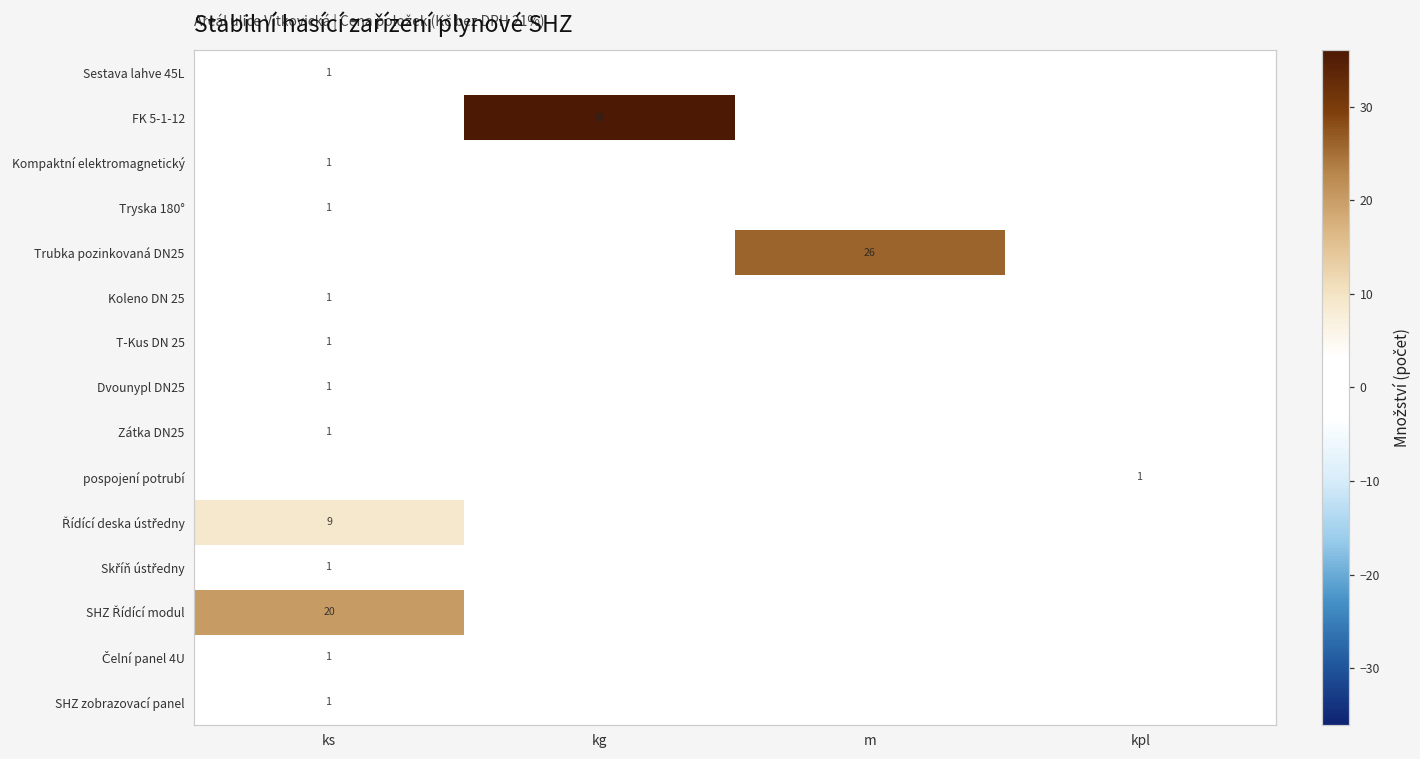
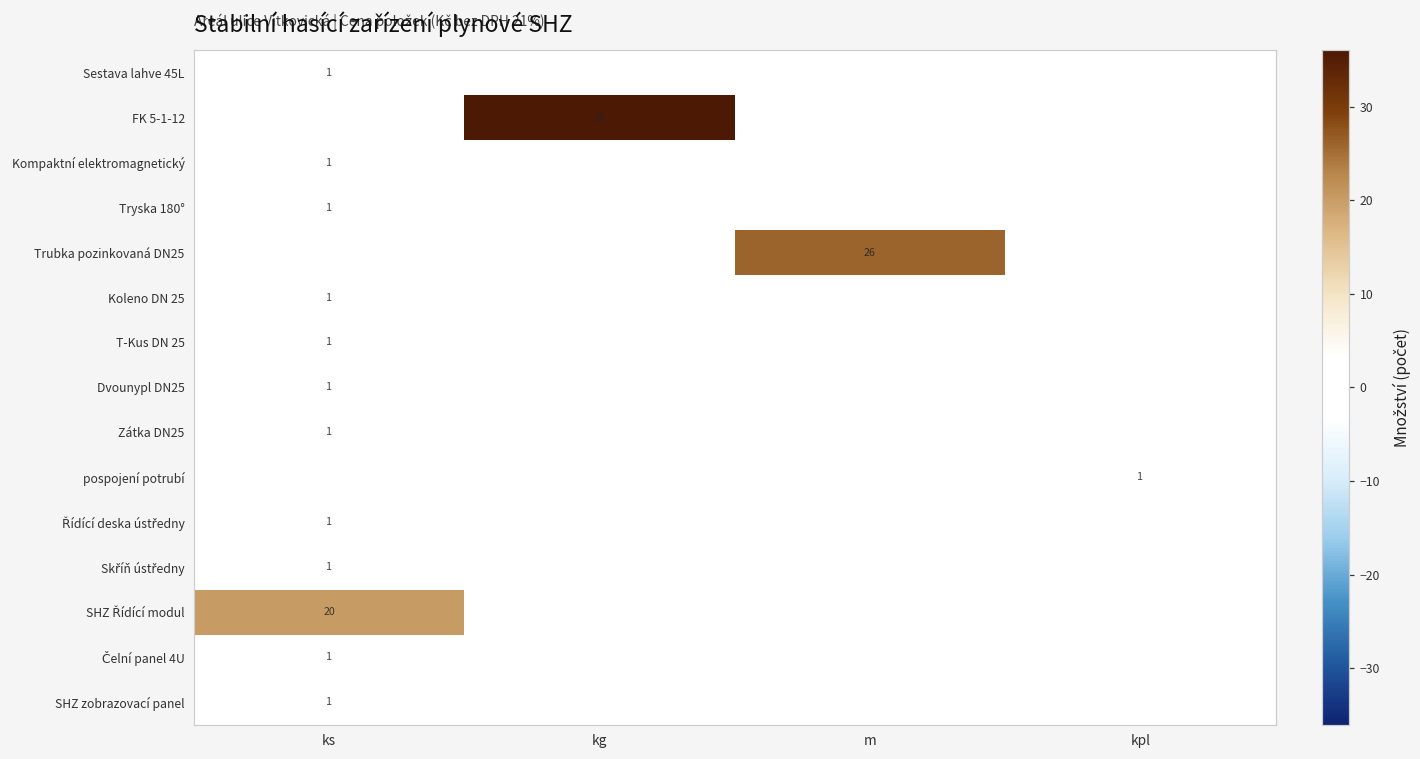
Řídící deska ústředny, ks: 9 -> 1
